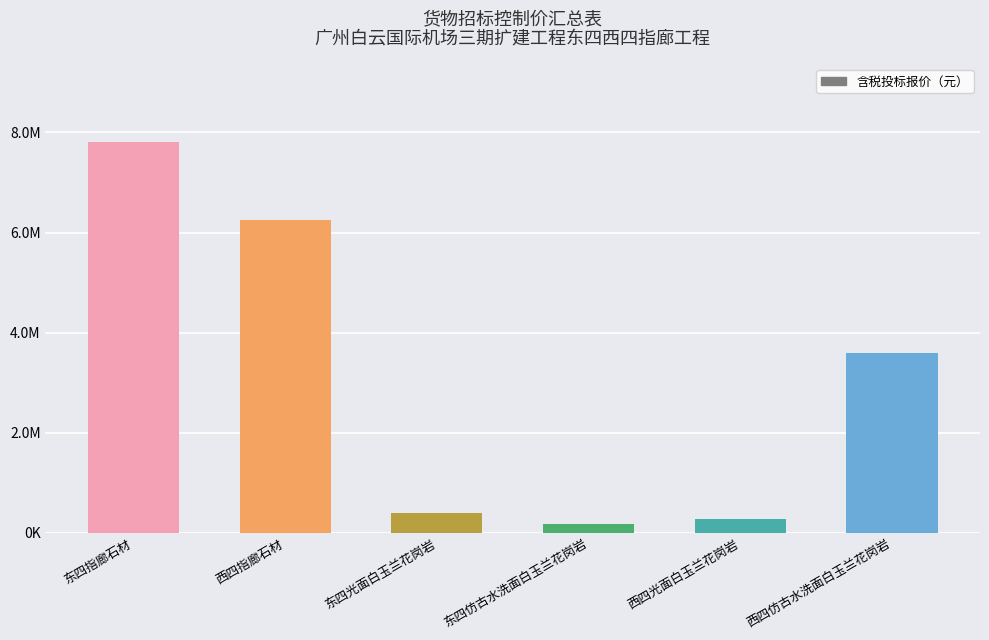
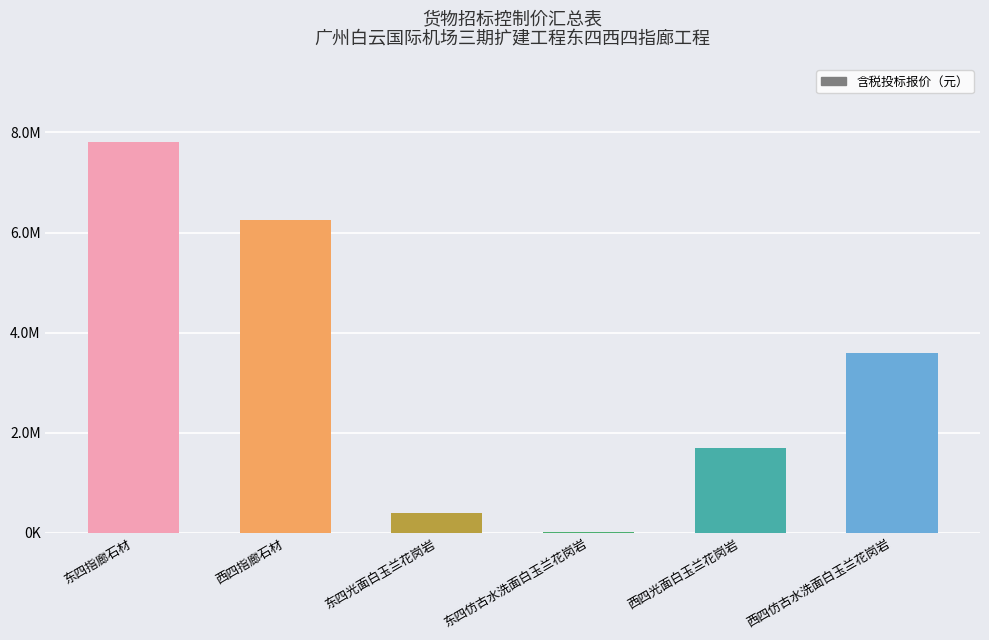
东四仿古水洗面白玉兰花岗岩: 200000 -> 0
西四光面白玉兰花岗岩: 300000 -> 1700000
